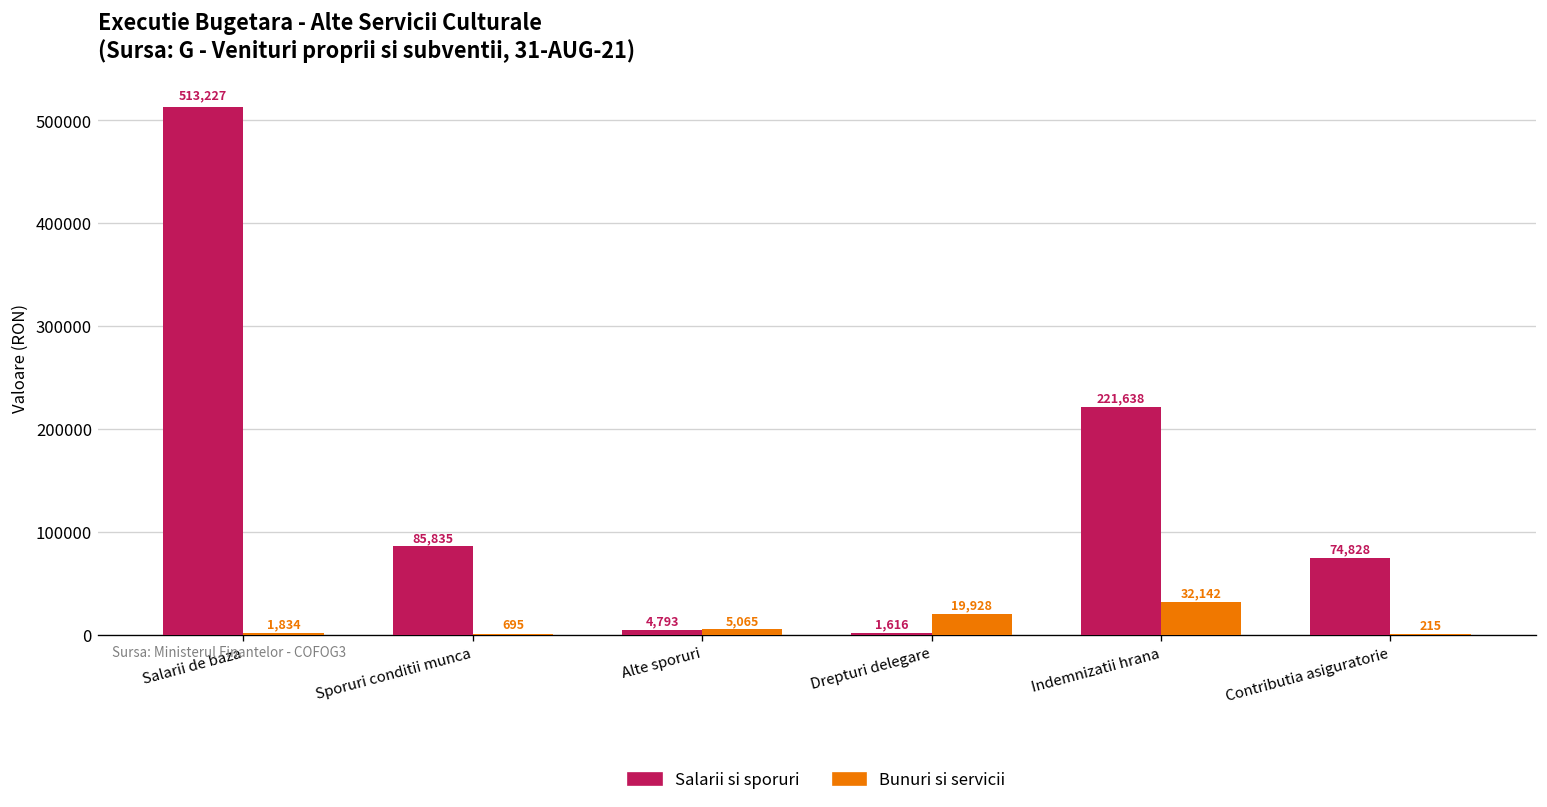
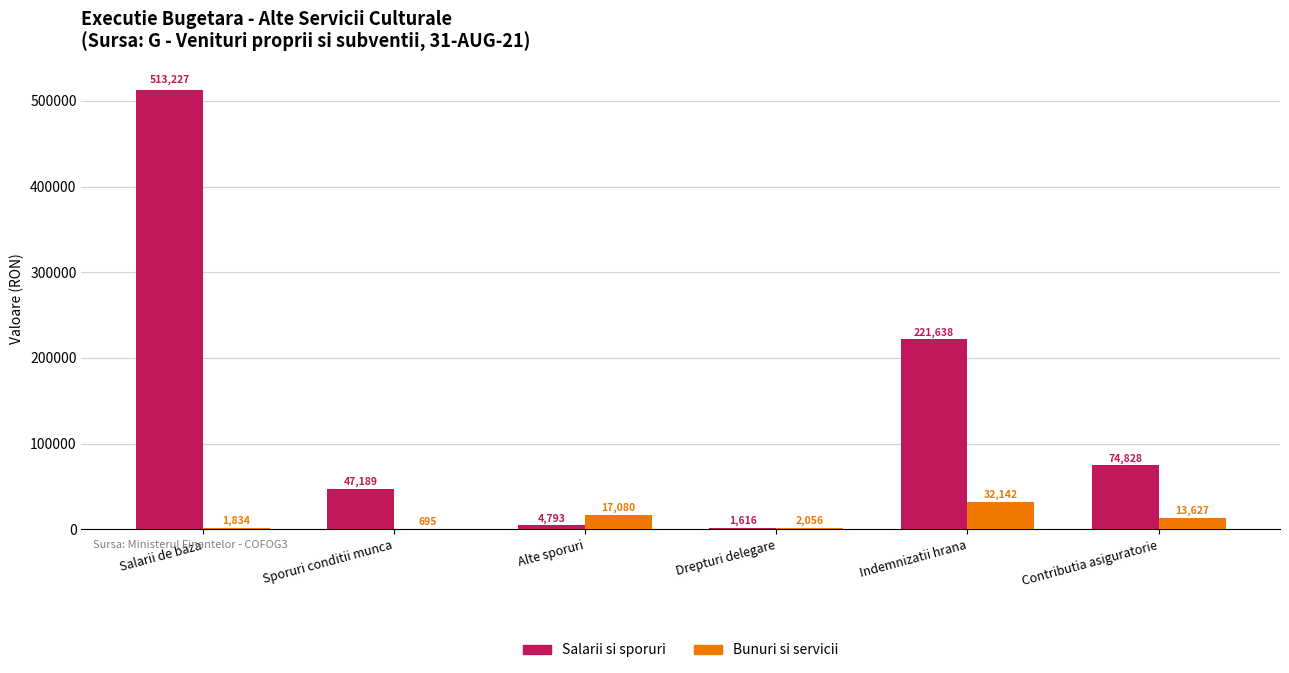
Salarii si sporuri, Sporuri conditii munca: 85,835 -> 47,189
Bunuri si servicii, Alte sporuri: 5,065 -> 17,080
Bunuri si servicii, Drepturi delegare: 19,928 -> 2,056
Bunuri si servicii, Contributia asiguratorie: 215 -> 13,627
